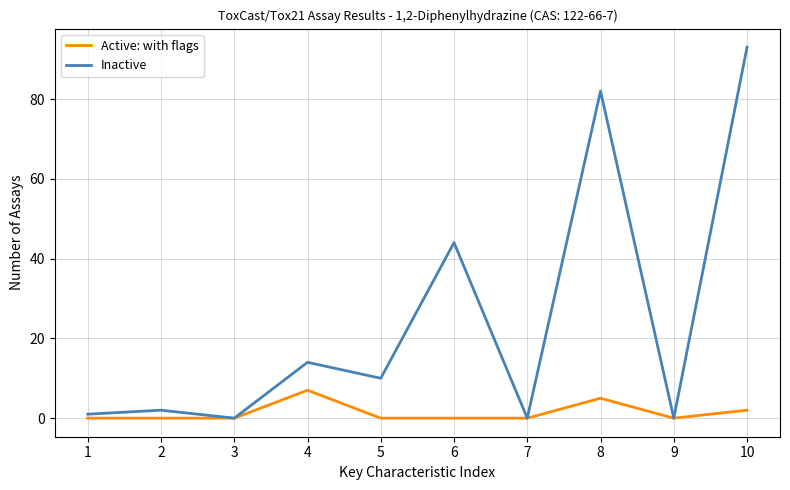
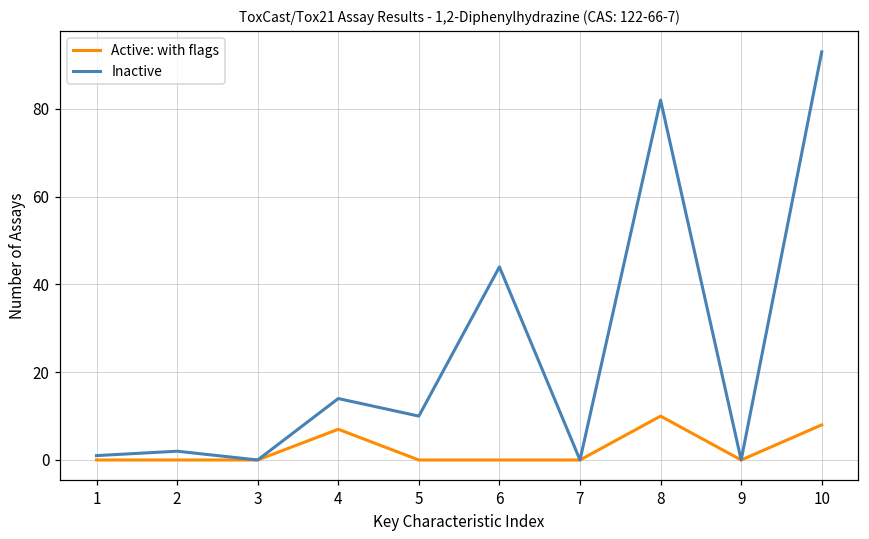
Active: with flags, 8: 5 -> 10
Active: with flags, 10: 2 -> 8
